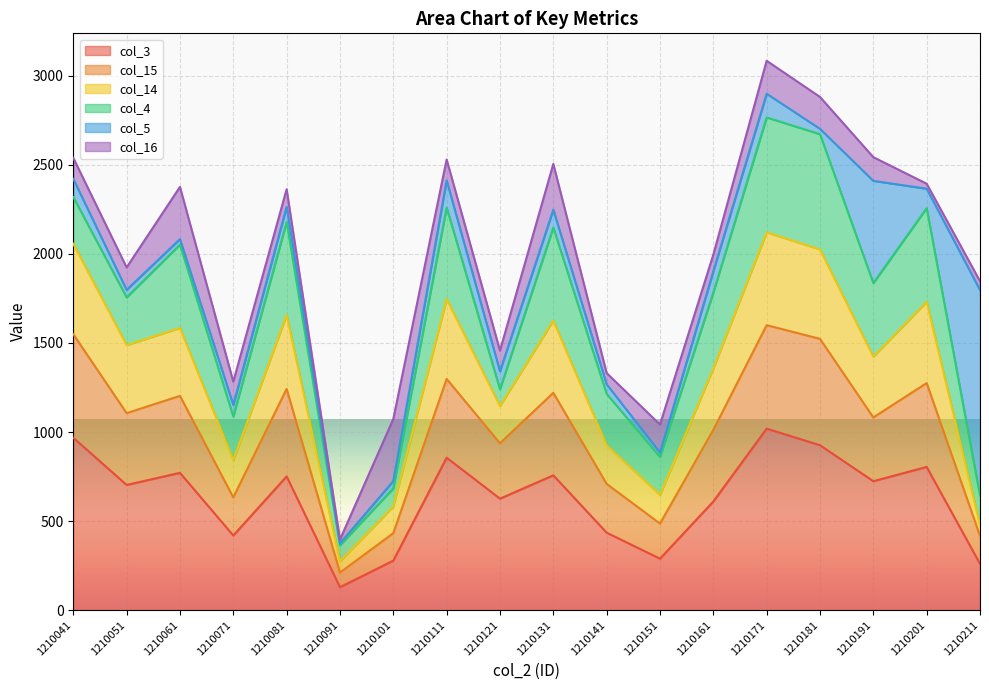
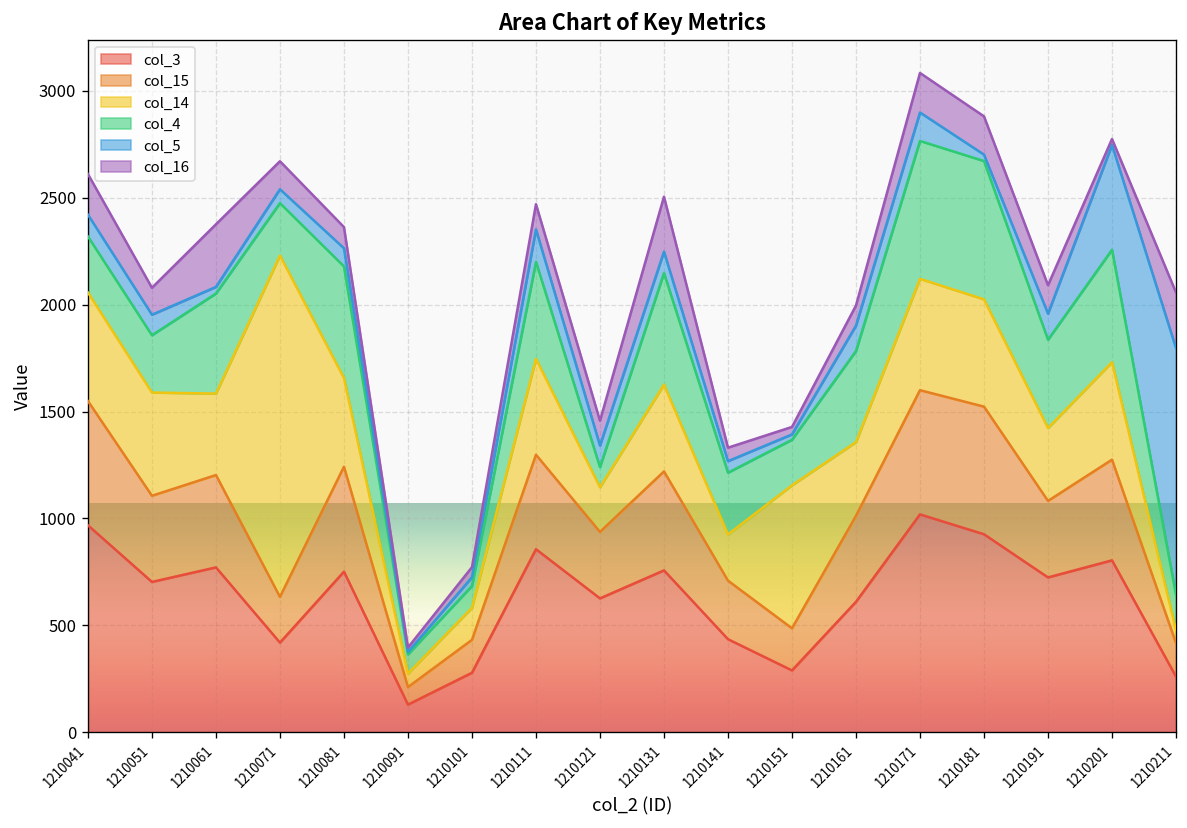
col_16, 1210041: 120 -> 190
col_14, 1210051: 380 -> 480
col_5, 1210051: 40 -> 100
col_14, 1210071: 210 -> 1600
col_16, 1210101: 350 -> 50
col_4, 1210111: 510 -> 450
col_14, 1210151: 160 -> 670
col_16, 1210151: 160 -> 40
col_5, 1210191: 570 -> 120
col_5, 1210201: 110 -> 490
col_16, 1210211: 50 -> 260
